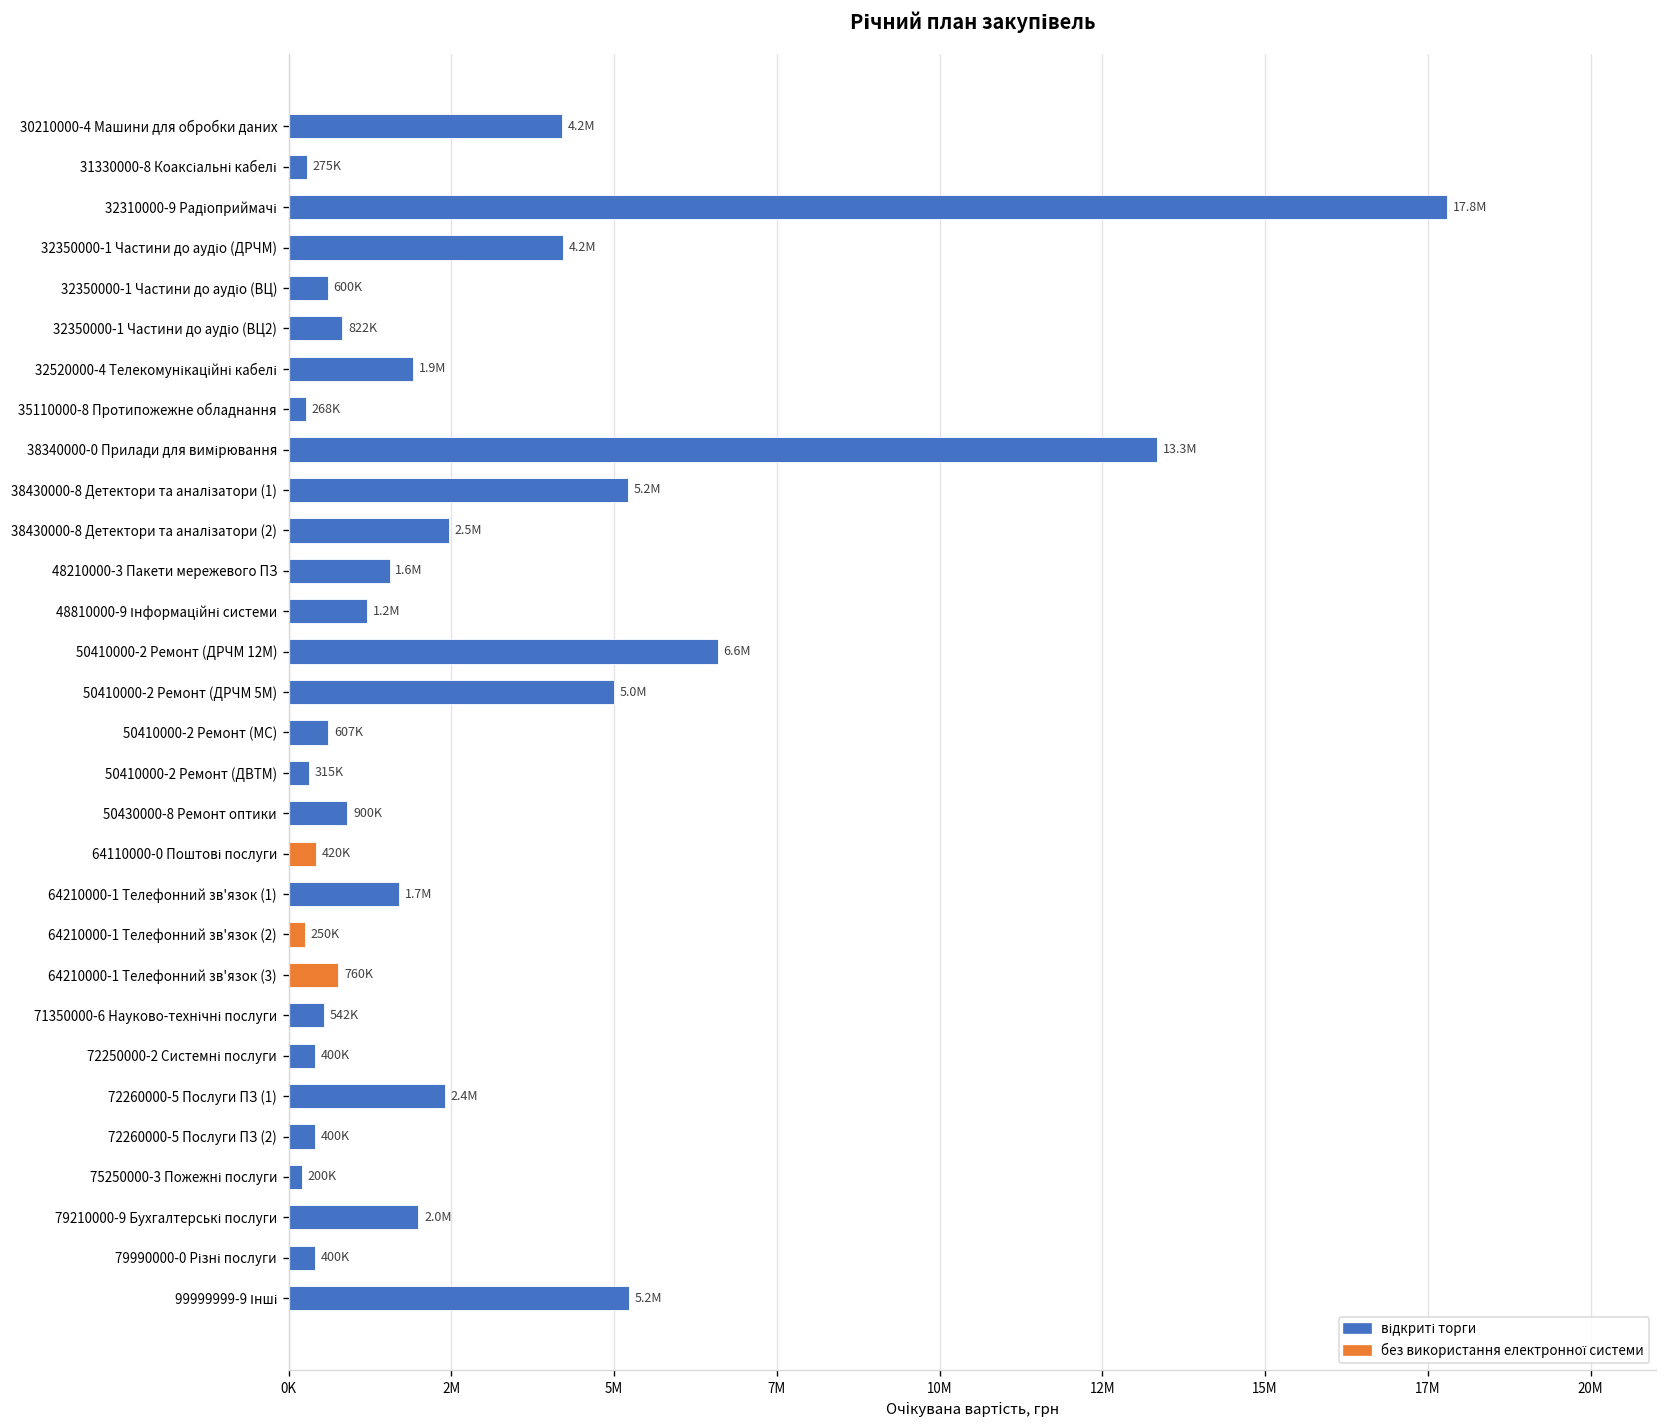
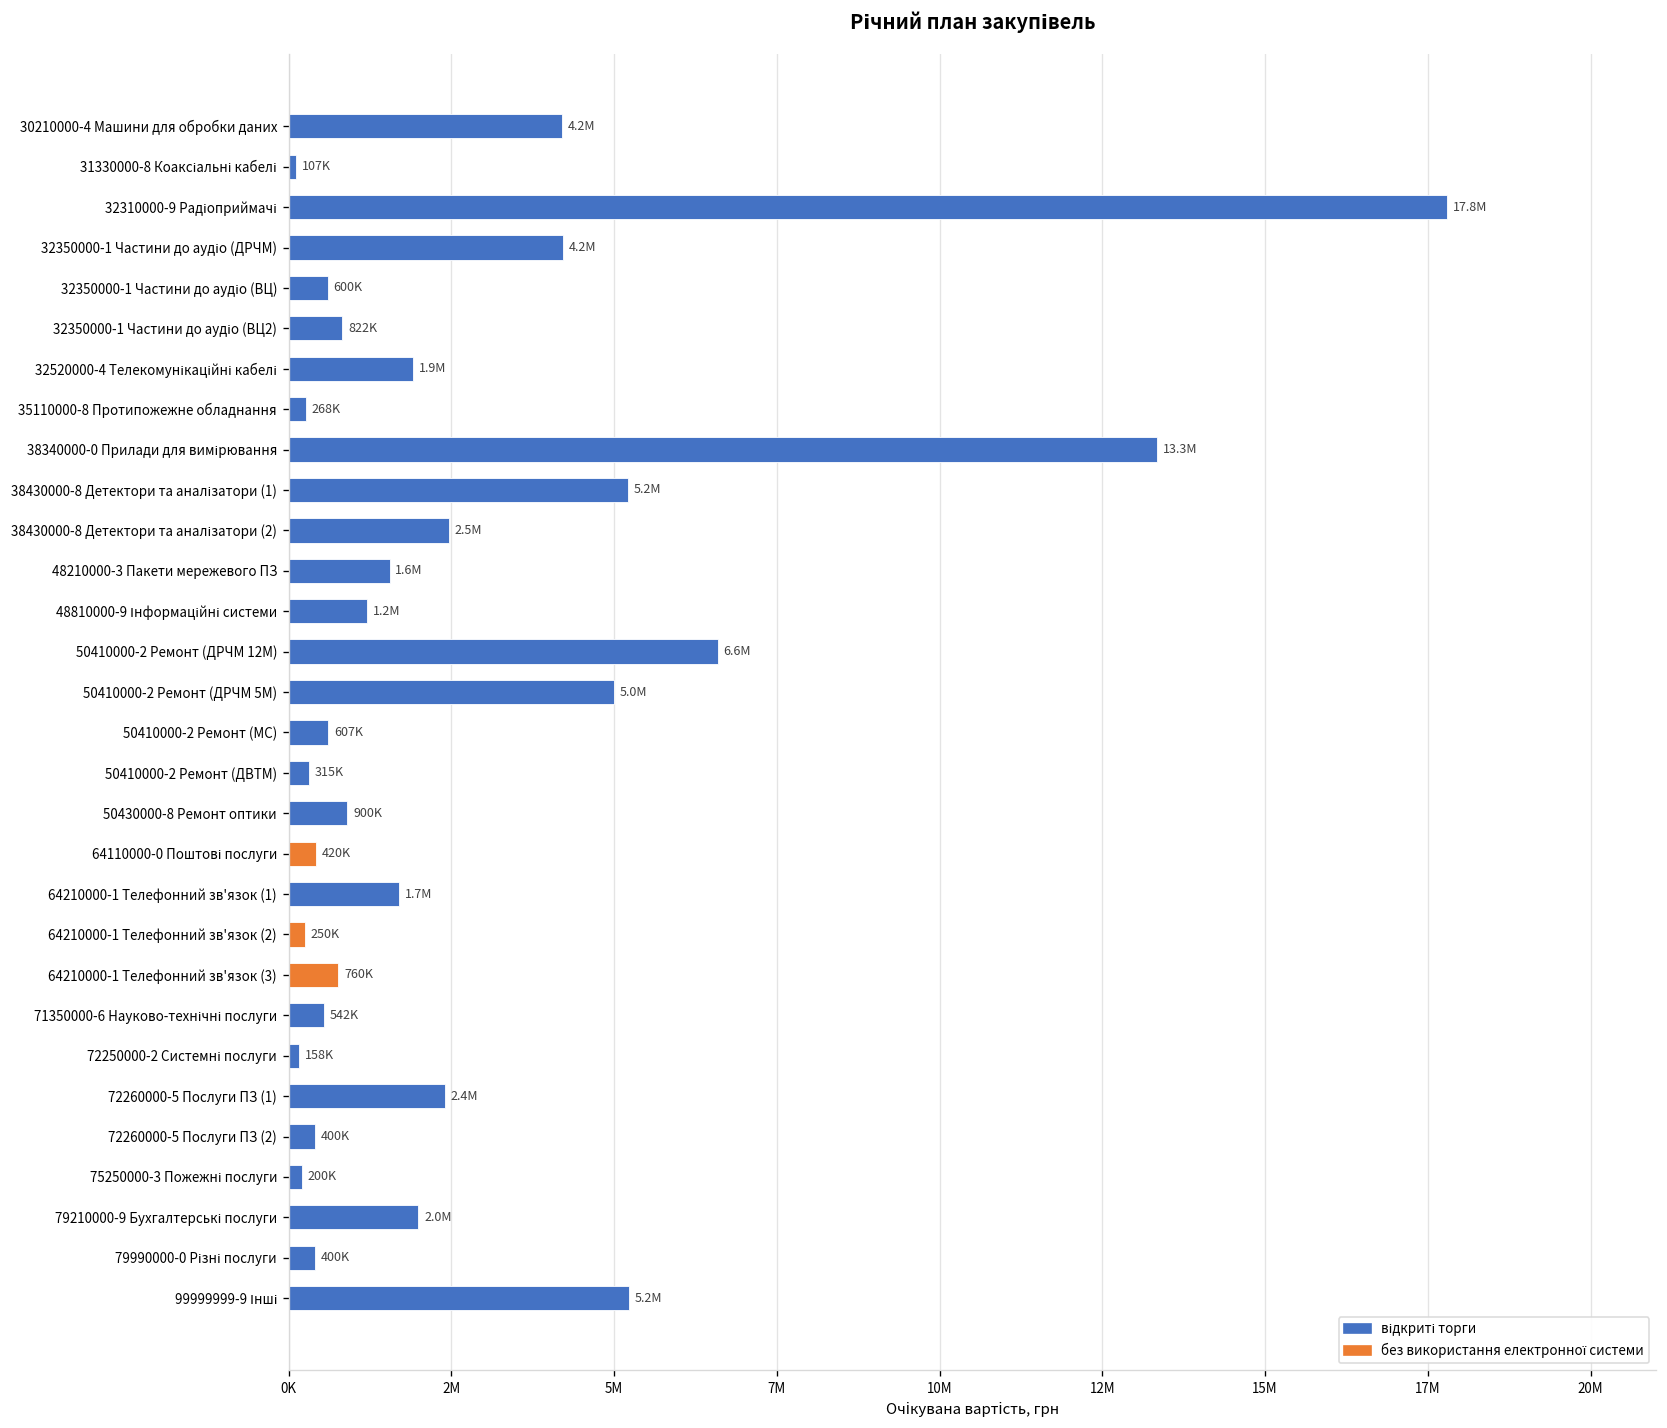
31330000-8 Коаксіальні кабелі: 275K -> 107K
72250000-2 Системні послуги: 400K -> 158K
